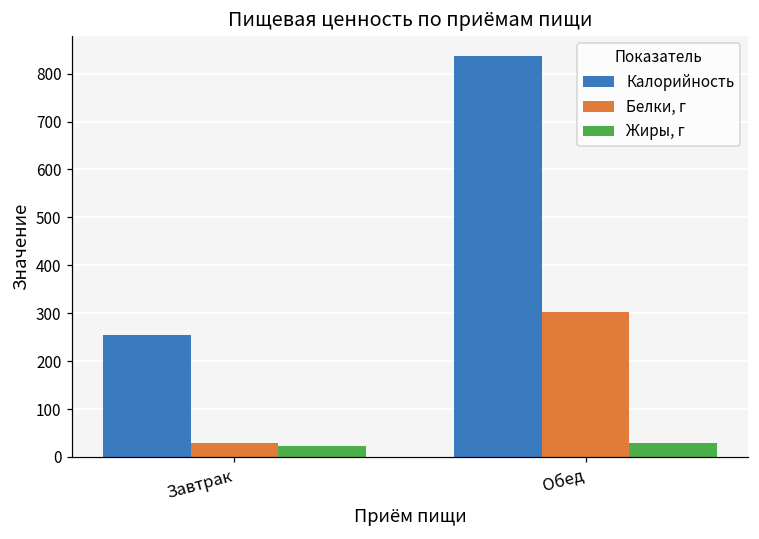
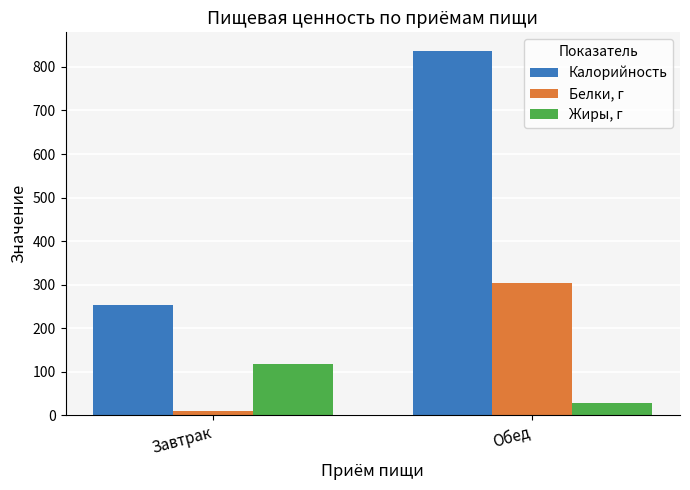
Белки, г, Завтрак: 30 -> 10
Жиры, г, Завтрак: 20 -> 120
